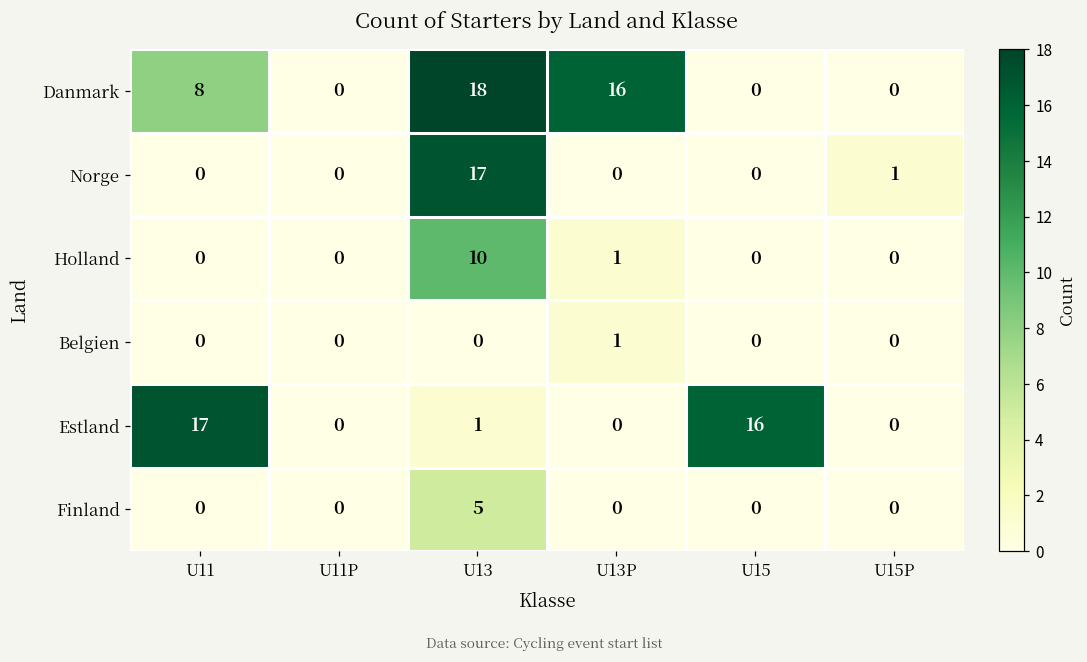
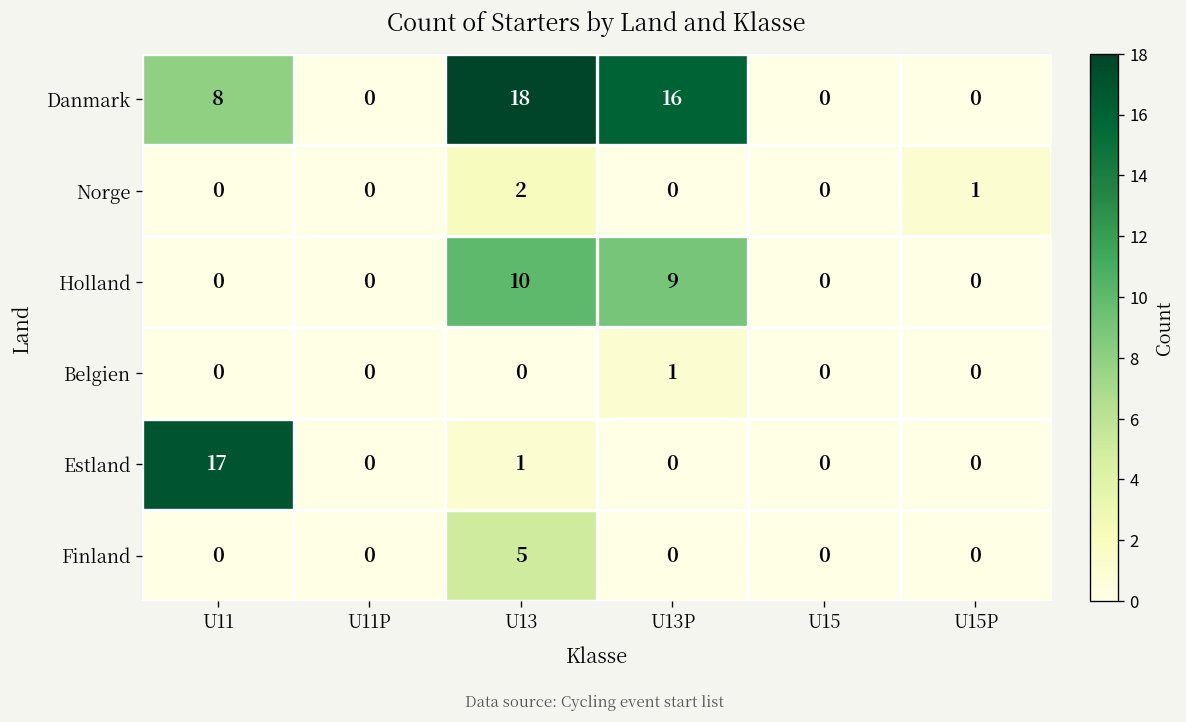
Norge, U13: 17 -> 2
Holland, U13P: 1 -> 9
Estland, U15: 16 -> 0
